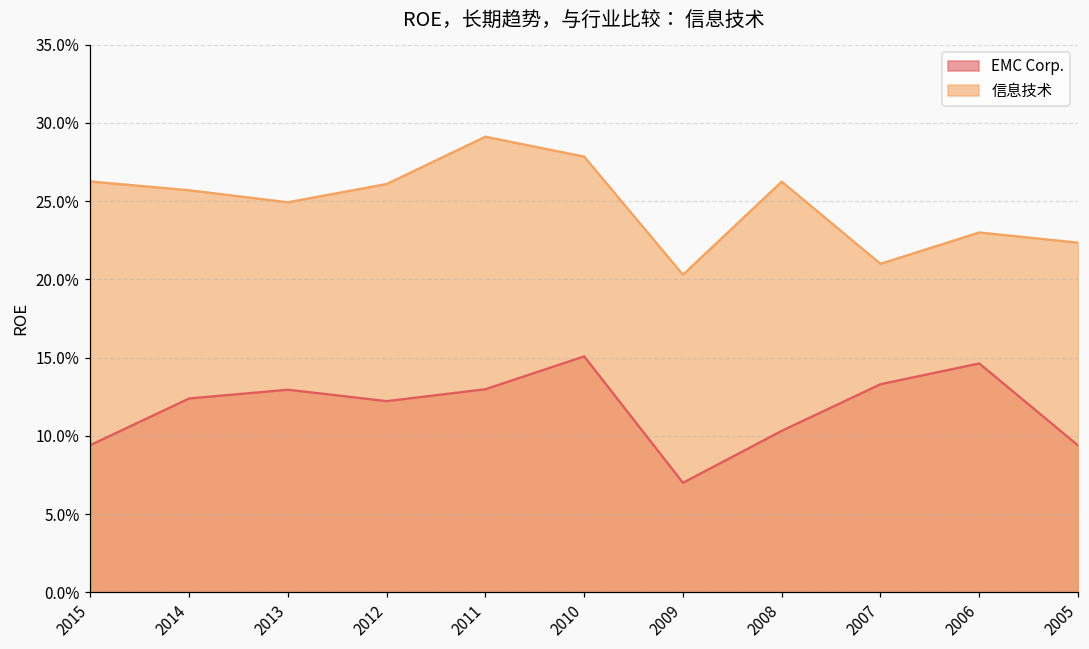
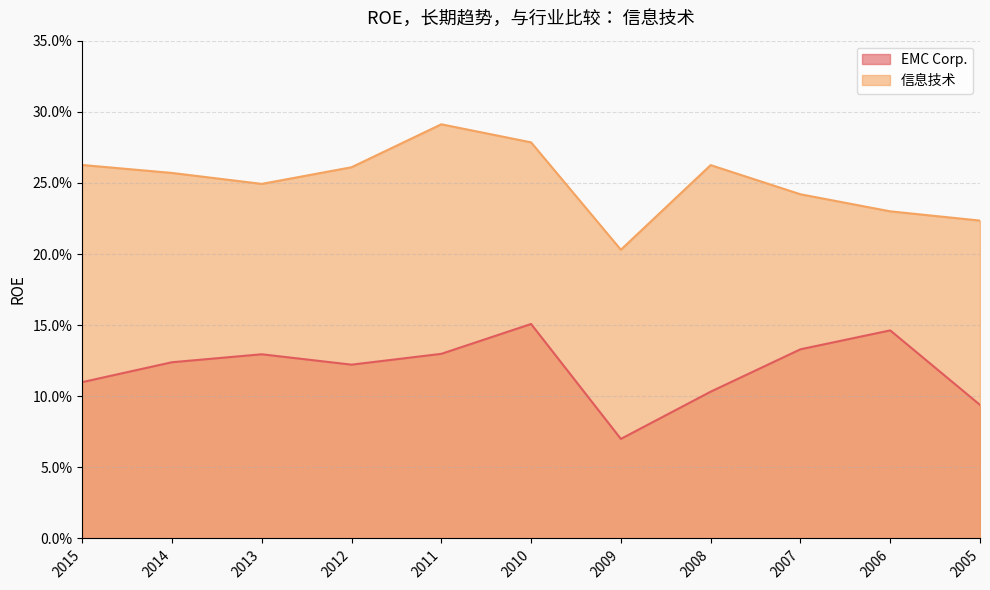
EMC Corp., 2015: 9.4% -> 11.0%
信息技术, 2007: 21.0% -> 24.2%
